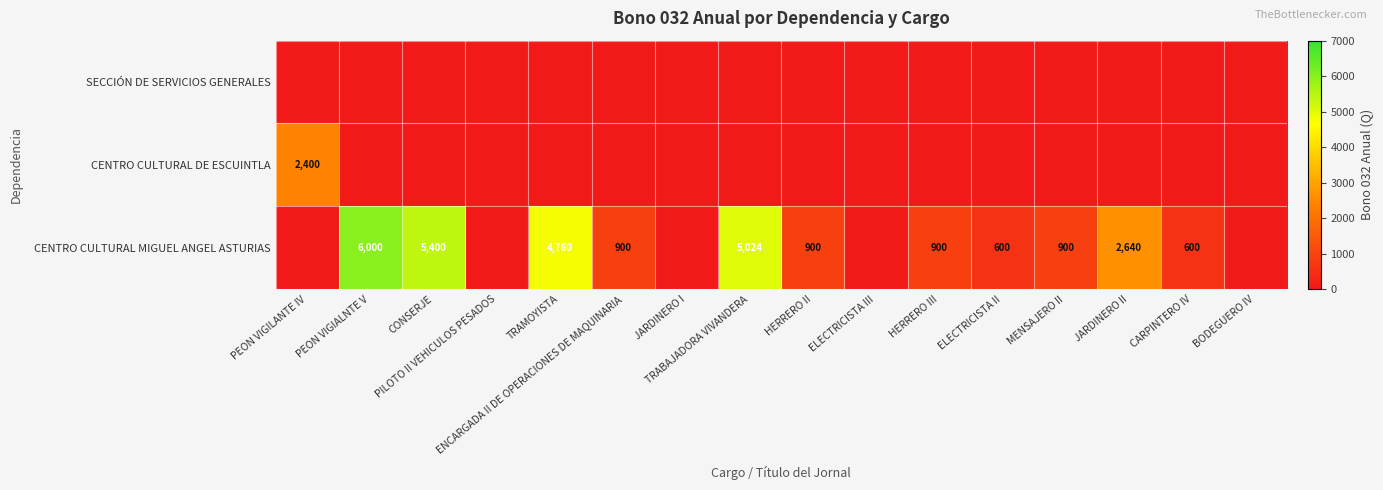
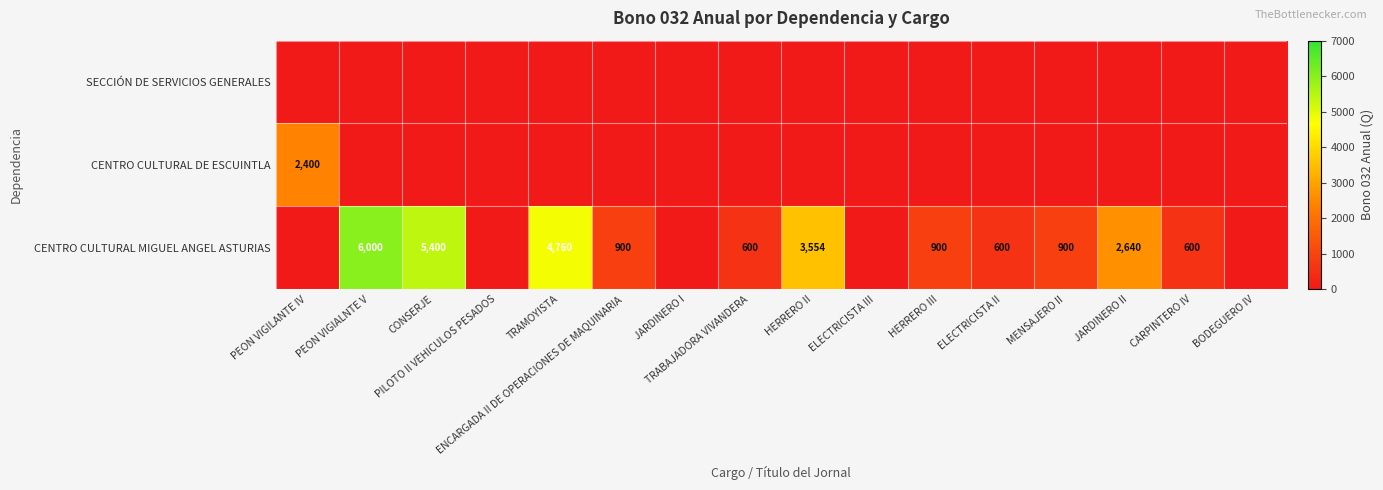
CENTRO CULTURAL MIGUEL ANGEL ASTURIAS, TRABAJADORA VIVANDERA: 5,024 -> 600
CENTRO CULTURAL MIGUEL ANGEL ASTURIAS, HERRERO II: 900 -> 3,554
